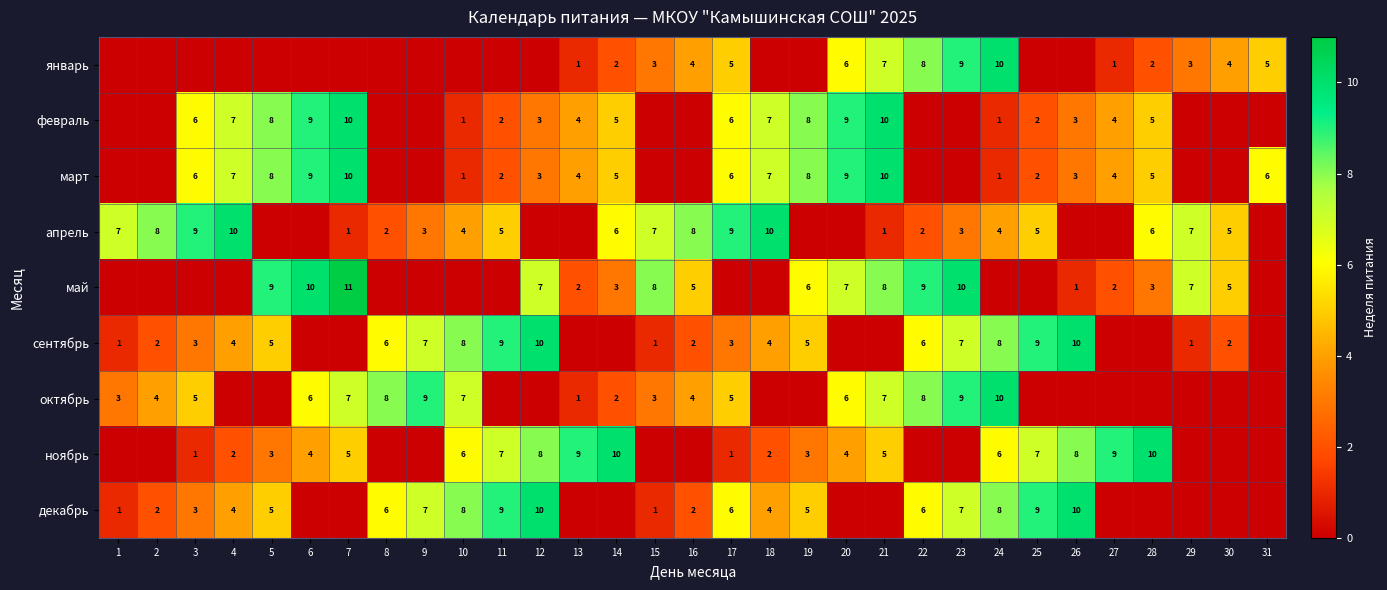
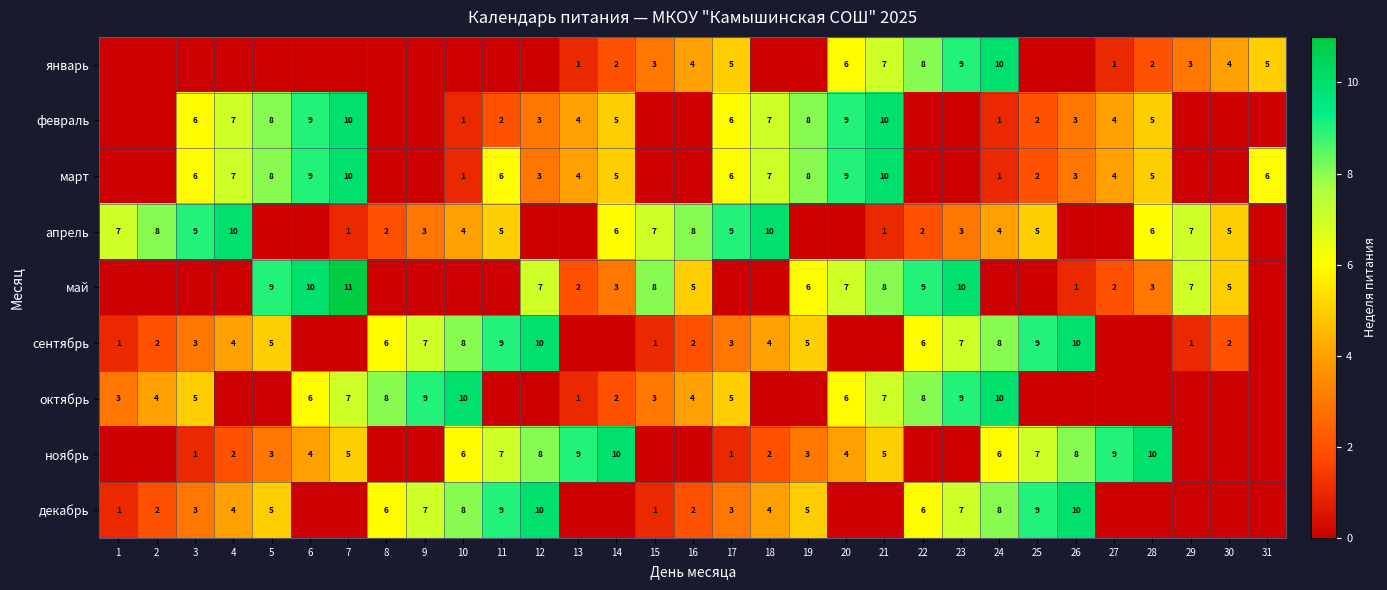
март, 11: 2 -> 6
октябрь, 10: 7 -> 10
декабрь, 17: 6 -> 3
